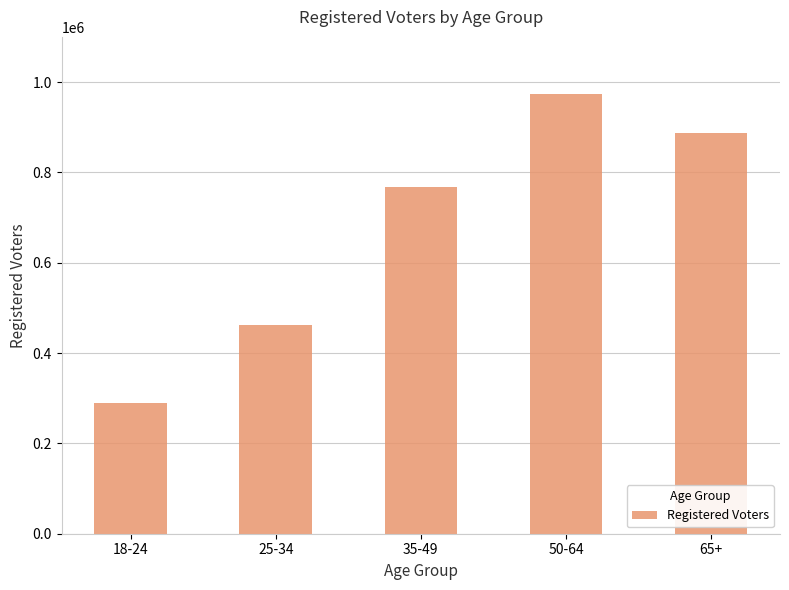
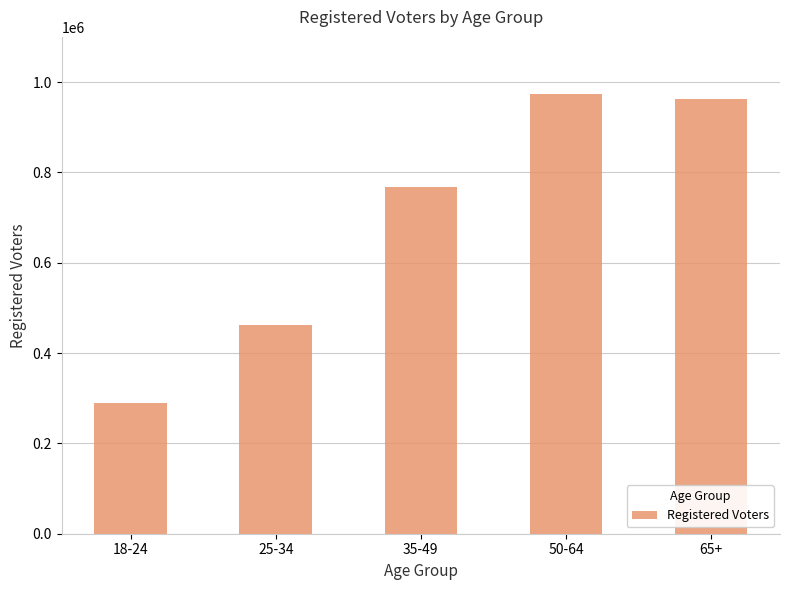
65+: 890000 -> 960000
